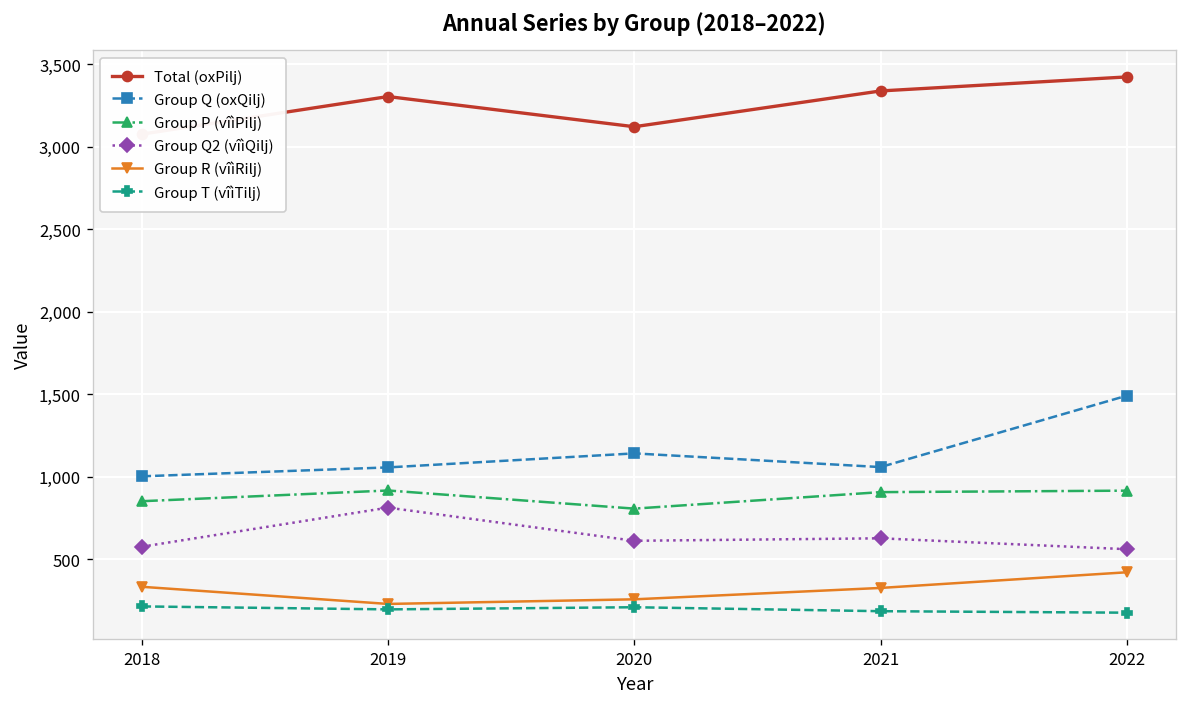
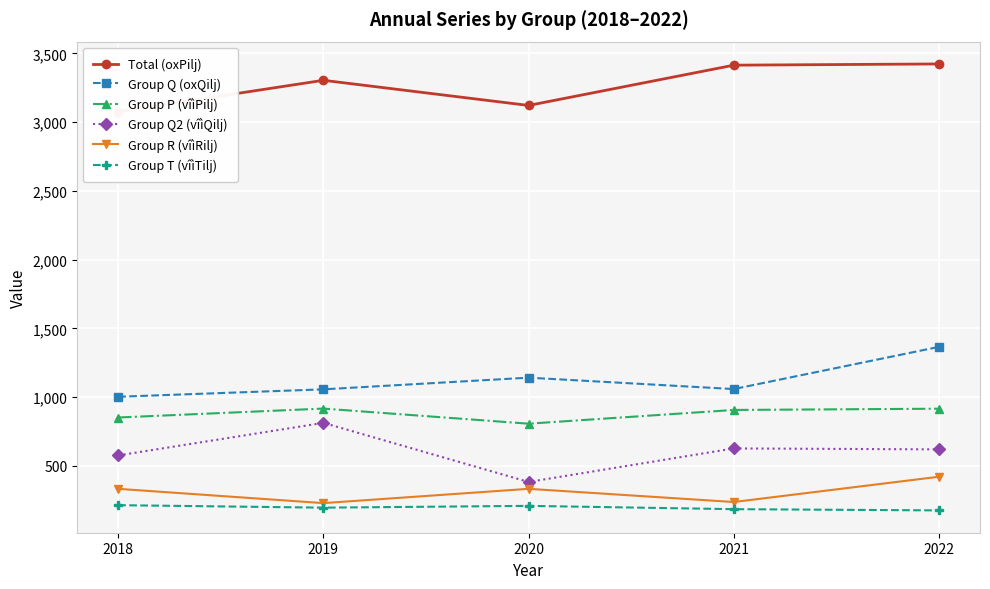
Group Q2 (vîìQilj), 2020: 610 -> 380
Group R (vîìRilj), 2020: 260 -> 330
Total (oxPilj), 2021: 3,340 -> 3,420
Group R (vîìRilj), 2021: 330 -> 240
Group Q (oxQilj), 2022: 1,490 -> 1,370
Group Q2 (vîìQilj), 2022: 560 -> 620
